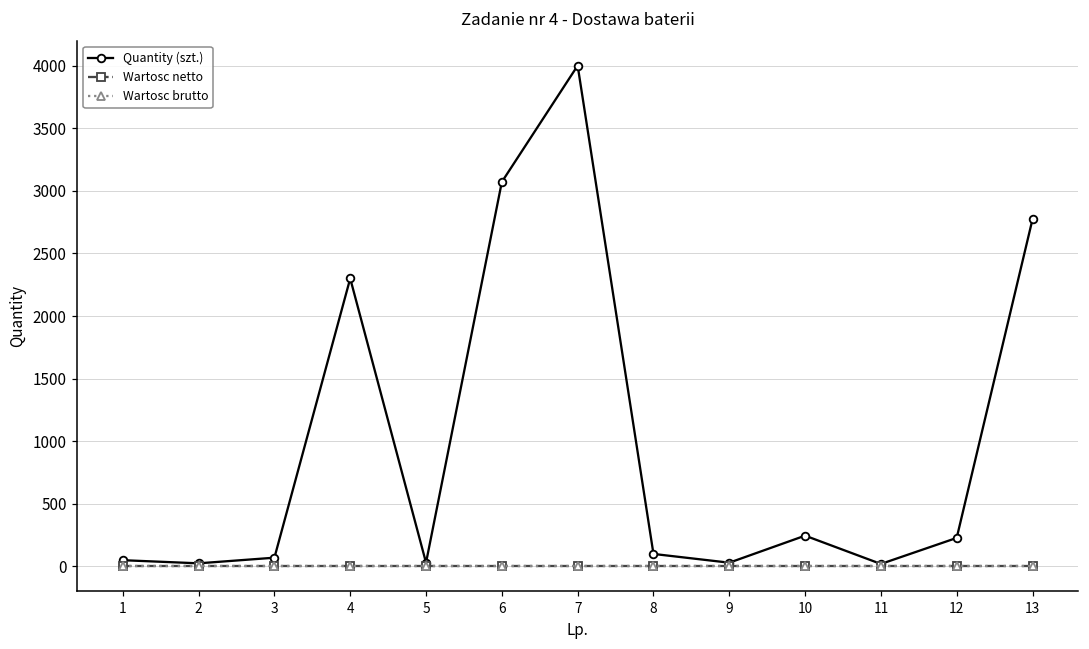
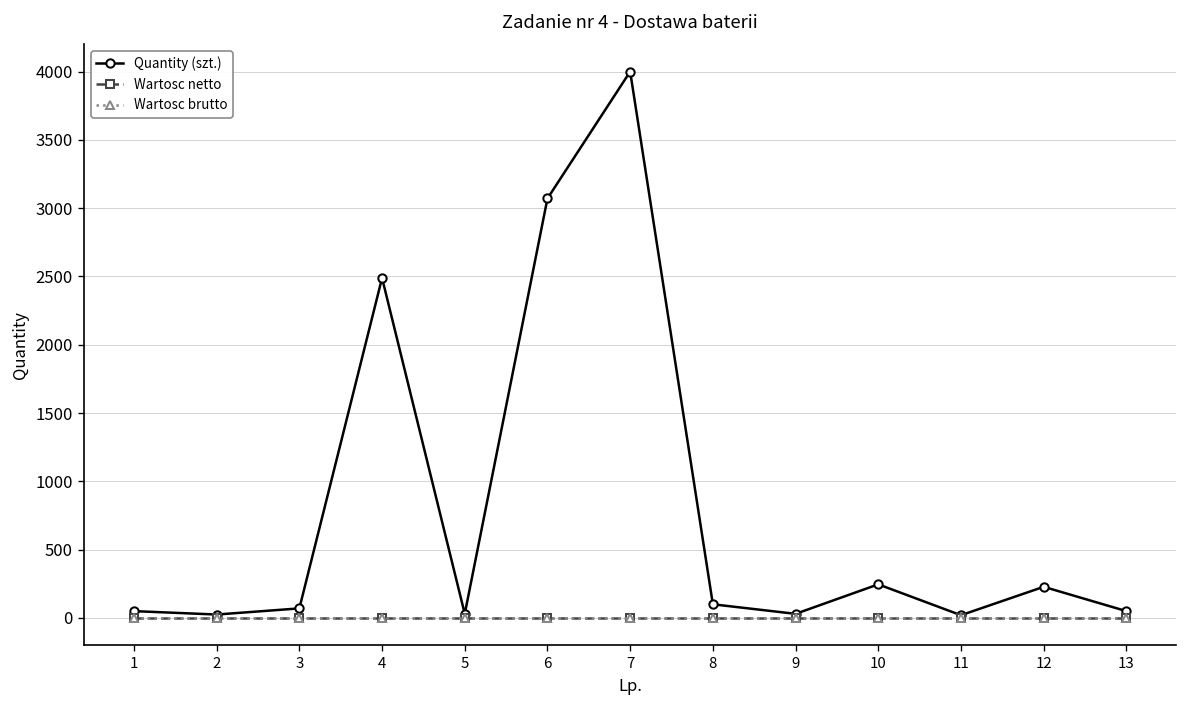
Quantity (szt.), 4: 2300 -> 2490
Quantity (szt.), 13: 2770 -> 50
